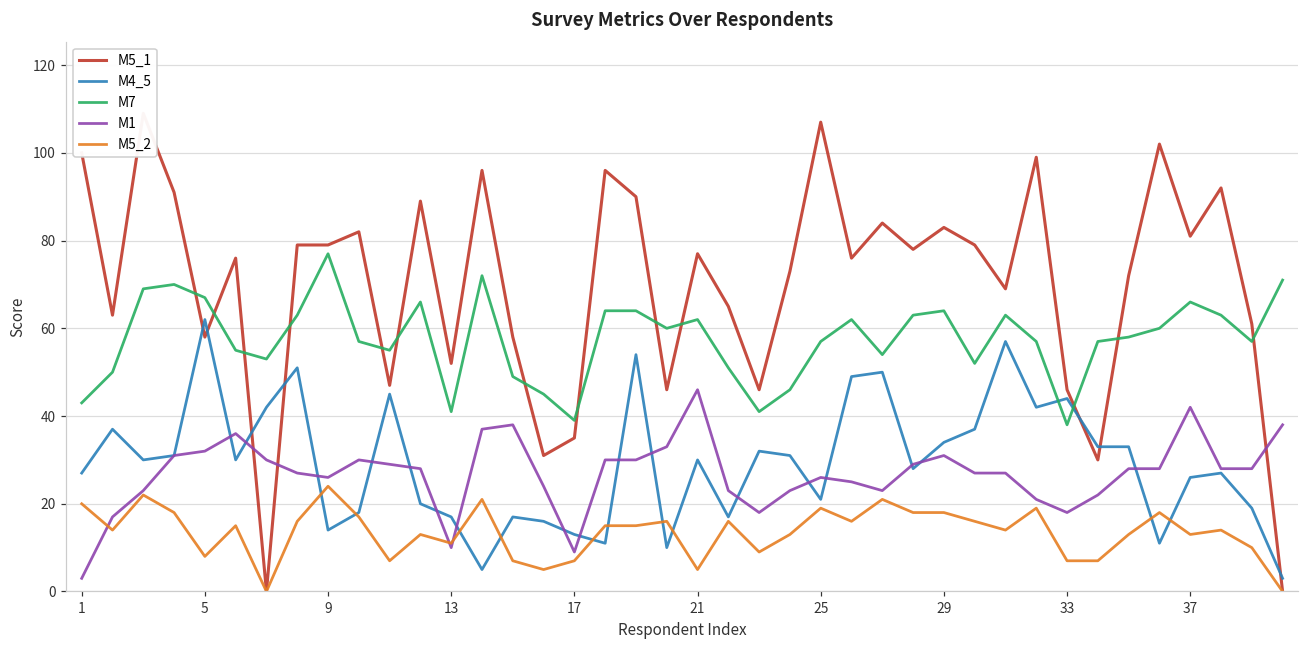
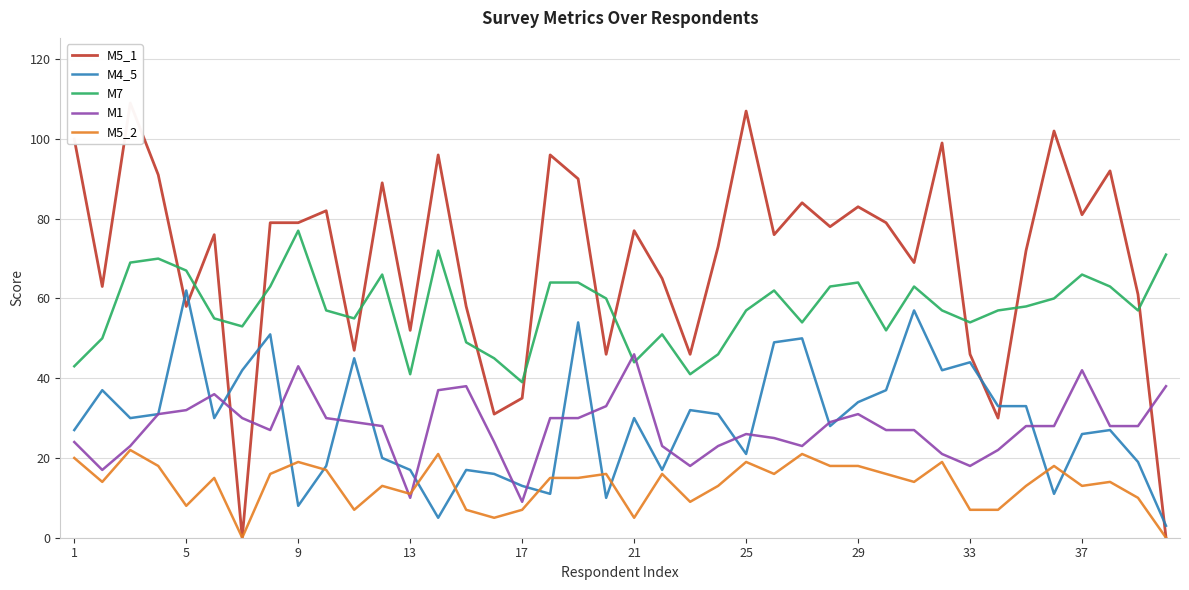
M1, 1: 3 -> 24
M4_5, 9: 14 -> 8
M1, 9: 26 -> 43
M5_2, 9: 24 -> 19
M7, 21: 62 -> 44
M7, 33: 38 -> 54
